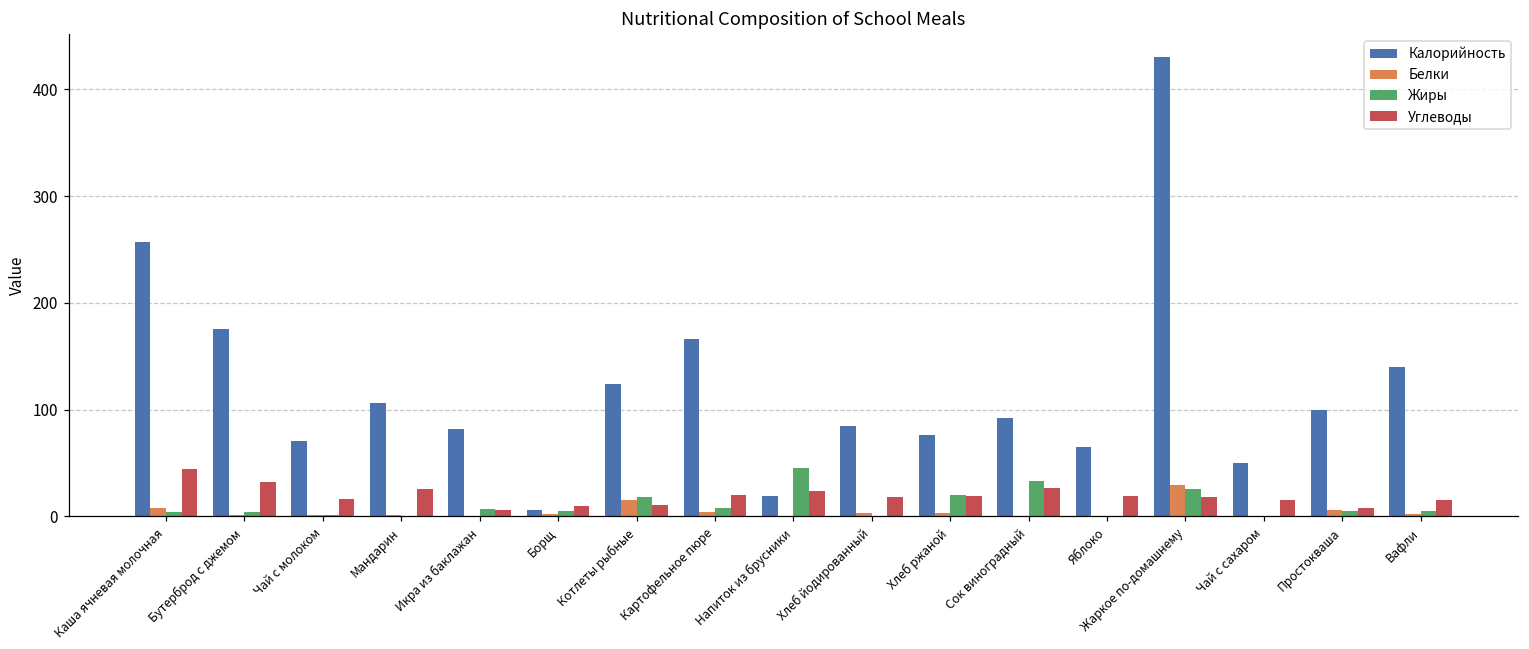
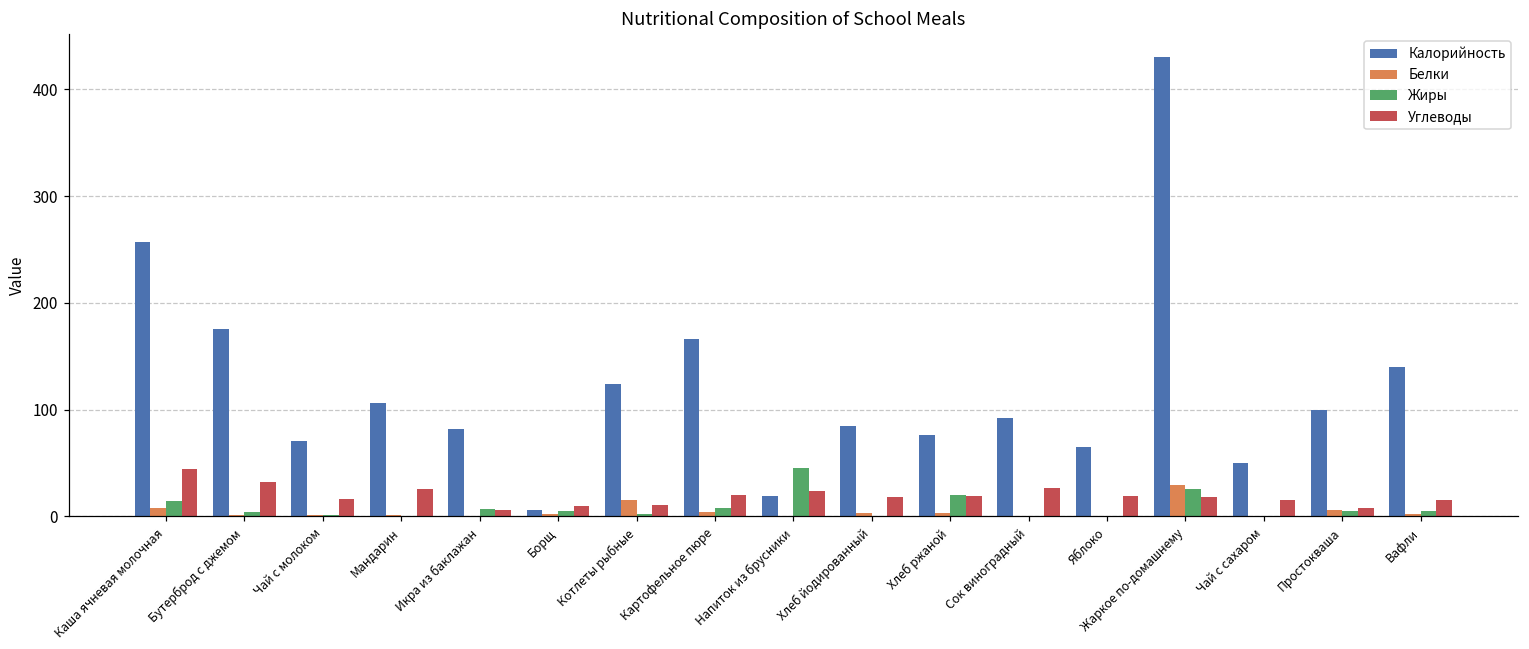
Жиры, Каша ячневая молочная: 0 -> 10
Жиры, Котлеты рыбные: 20 -> 0
Жиры, Сок виноградный: 30 -> 0
